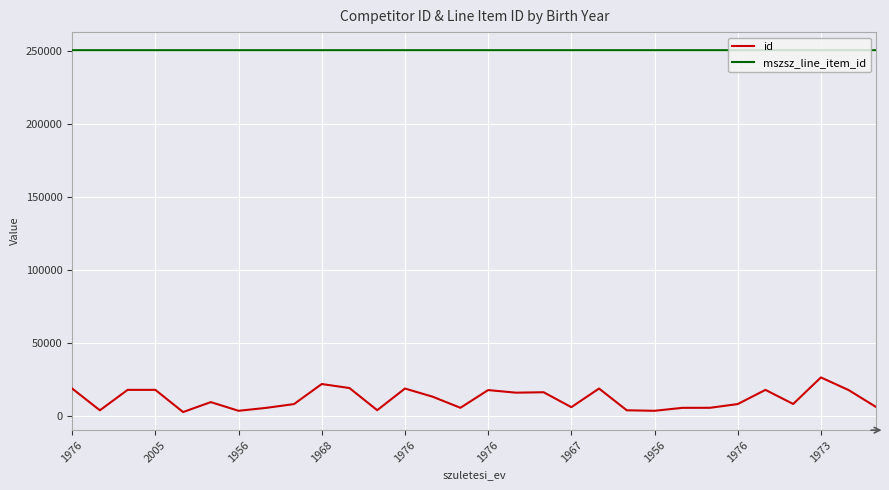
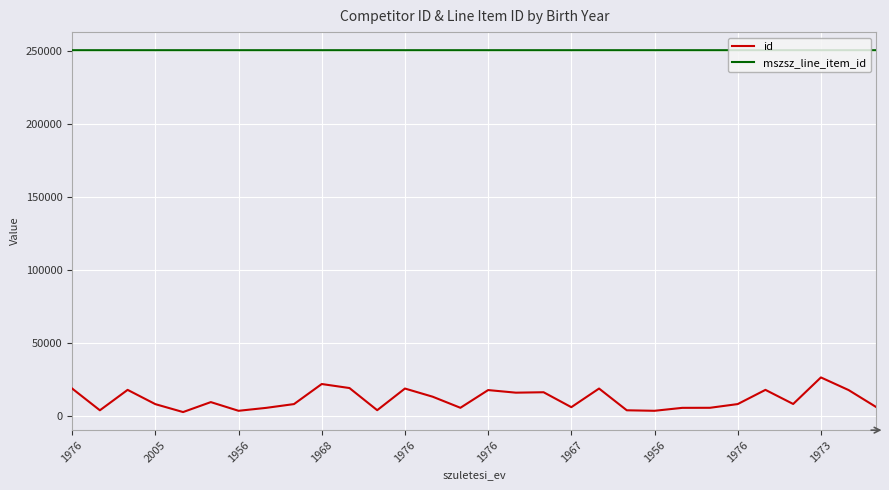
id, 2005: 18000 -> 8000
